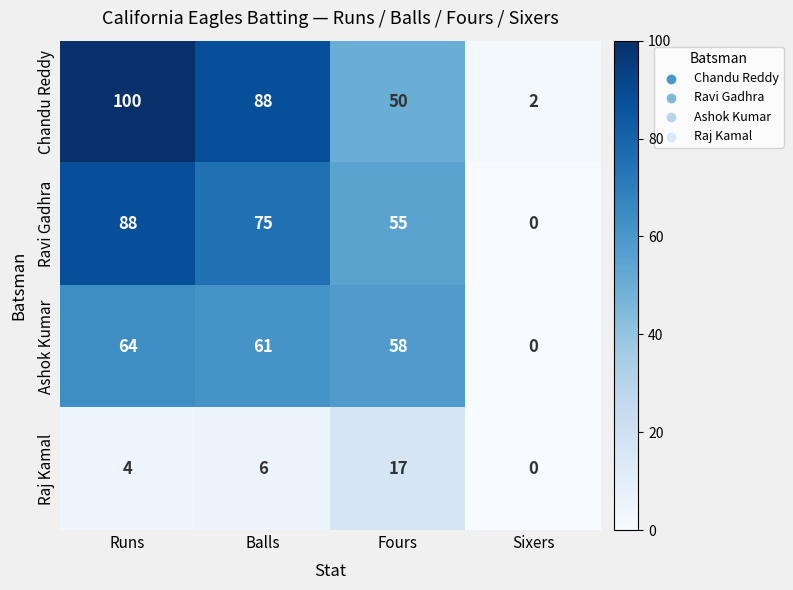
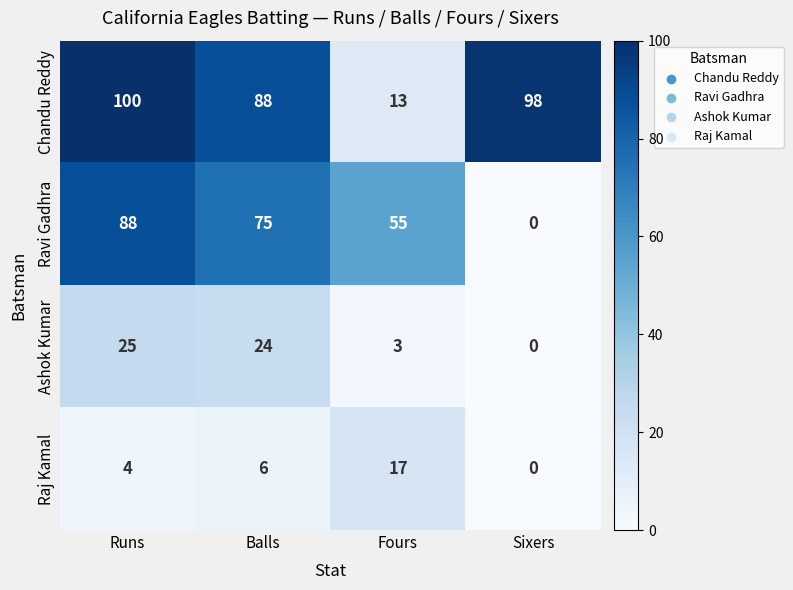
Chandu Reddy, Fours: 50 -> 13
Chandu Reddy, Sixers: 2 -> 98
Ashok Kumar, Runs: 64 -> 25
Ashok Kumar, Balls: 61 -> 24
Ashok Kumar, Fours: 58 -> 3
